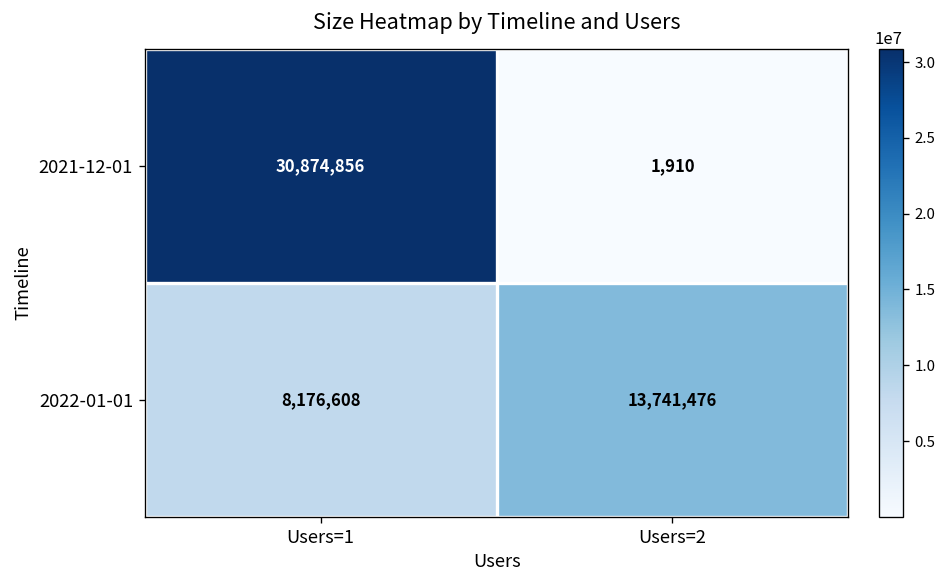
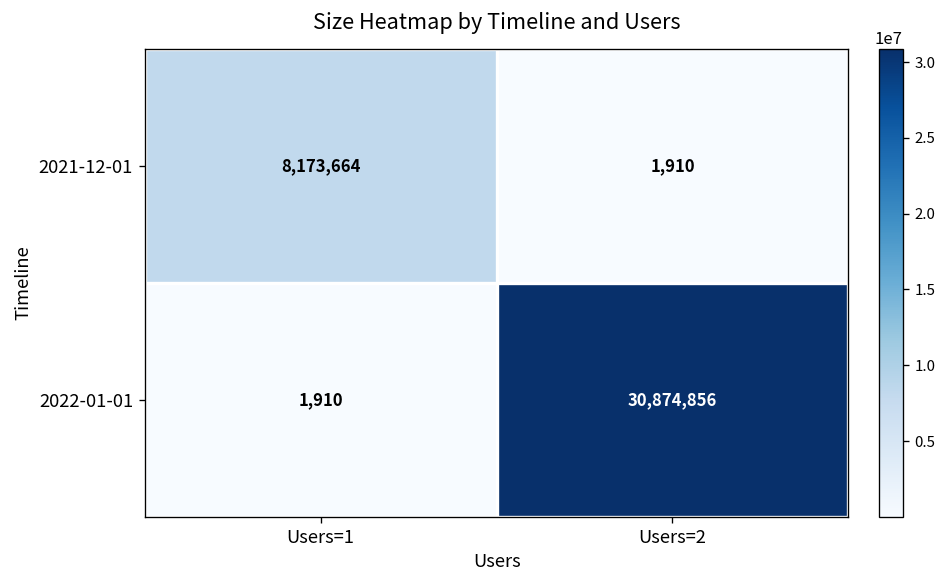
2021-12-01, Users=1: 30,874,856 -> 8,173,664
2022-01-01, Users=1: 8,176,608 -> 1,910
2022-01-01, Users=2: 13,741,476 -> 30,874,856
